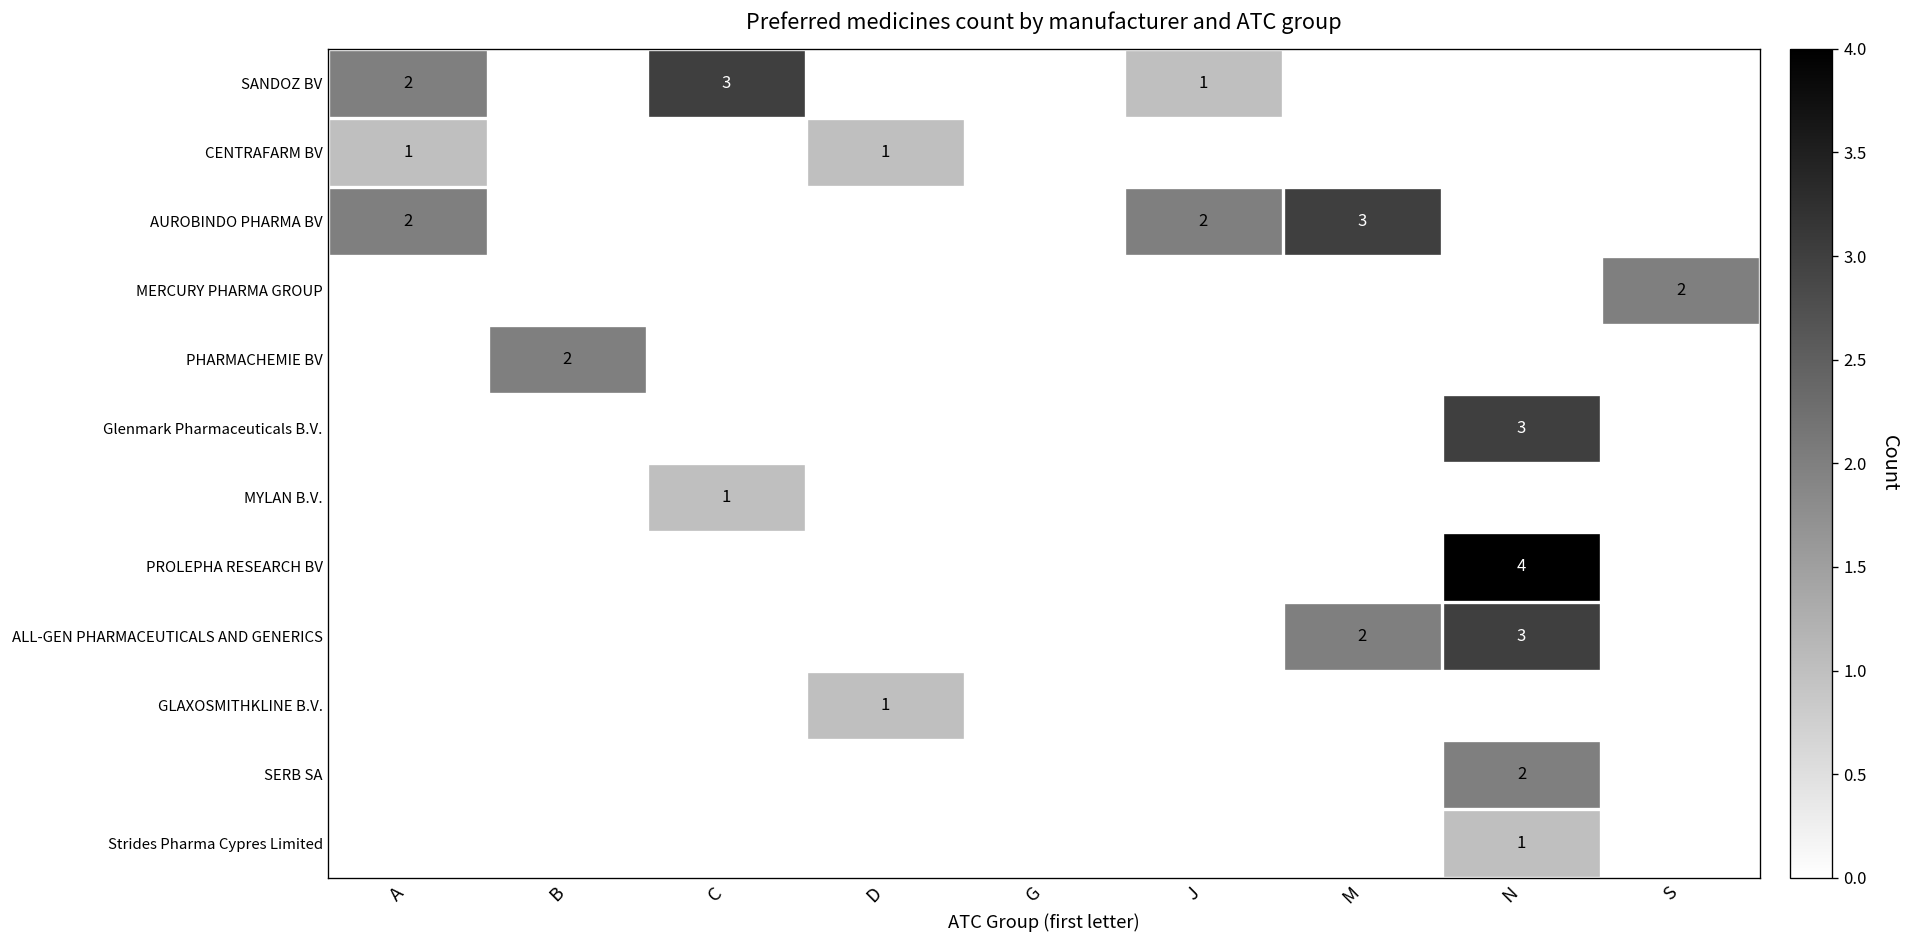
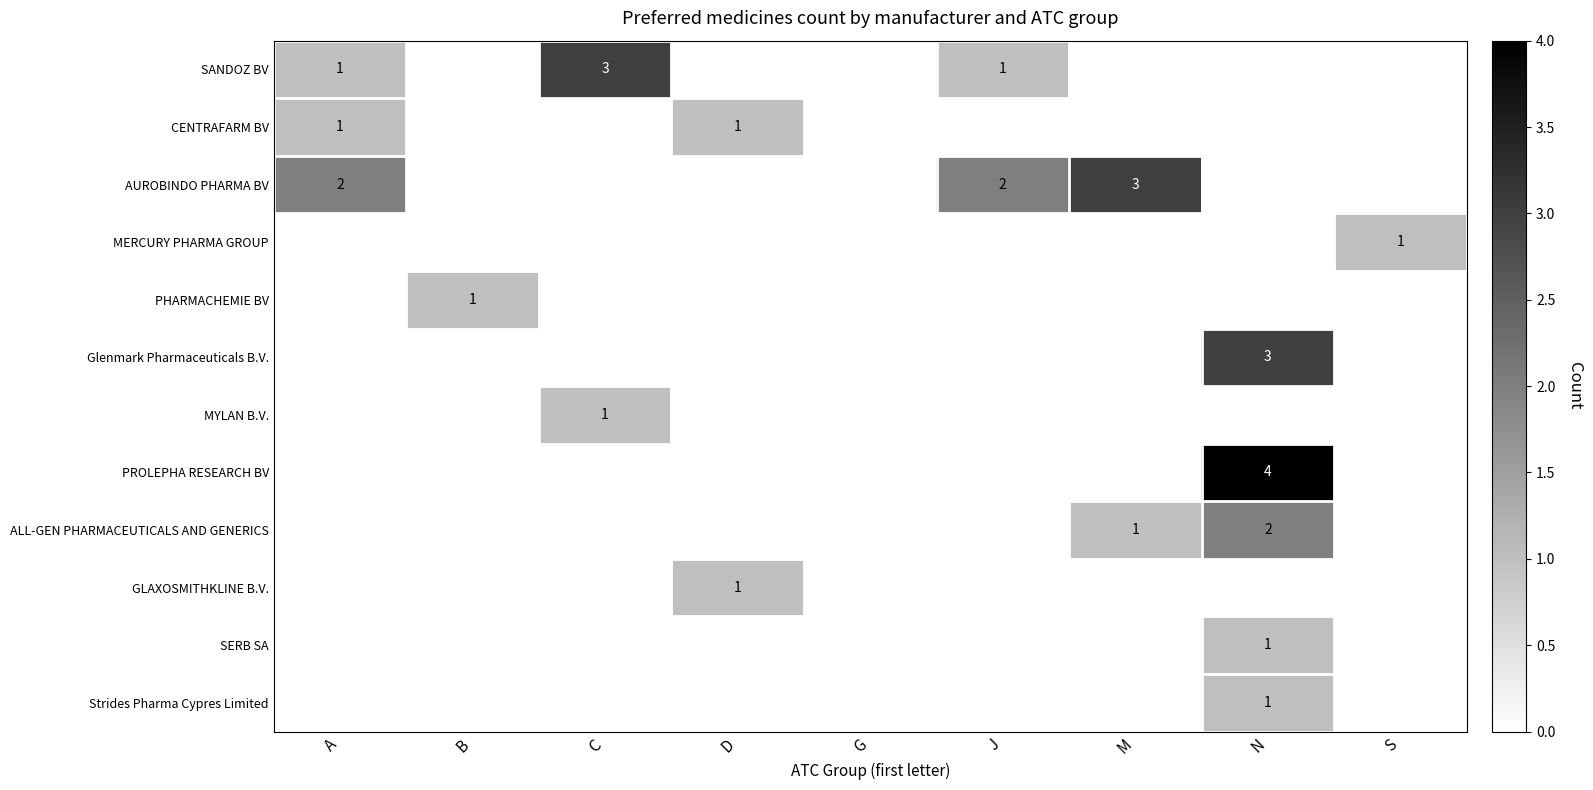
SANDOZ BV, A: 2 -> 1
MERCURY PHARMA GROUP, S: 2 -> 1
PHARMACHEMIE BV, B: 2 -> 1
ALL-GEN PHARMACEUTICALS AND GENERICS, M: 2 -> 1
ALL-GEN PHARMACEUTICALS AND GENERICS, N: 3 -> 2
SERB SA, N: 2 -> 1
